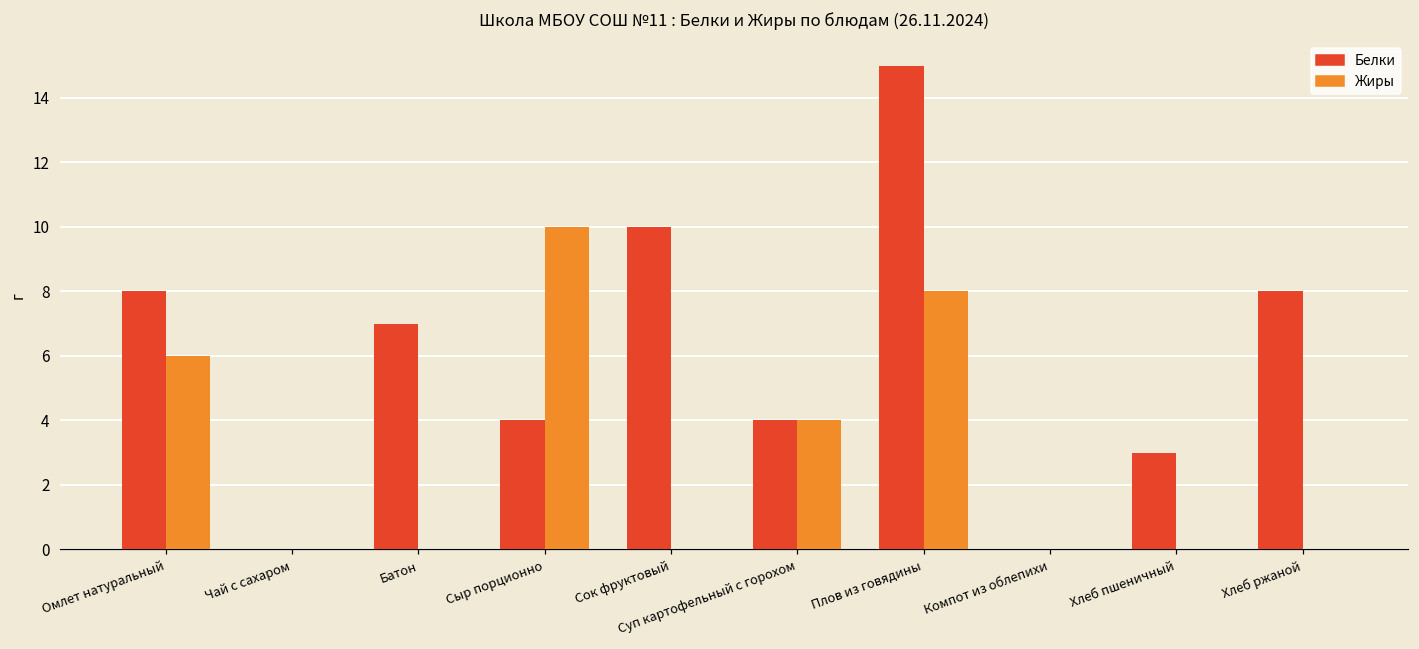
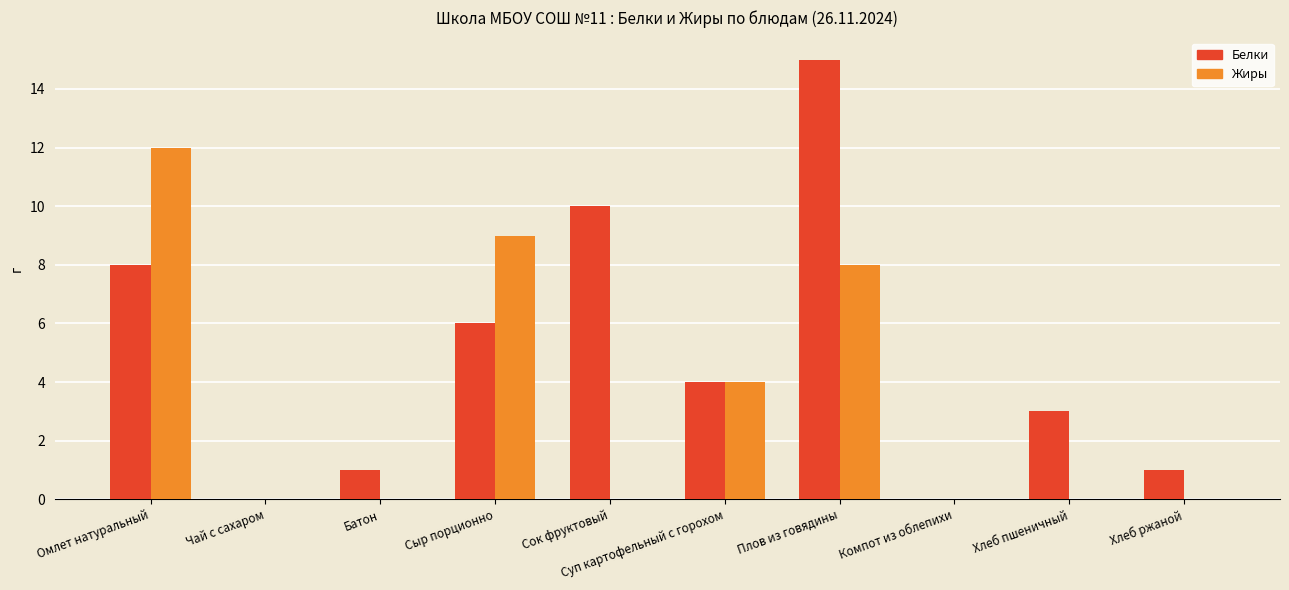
Жиры, Омлет натуральный: 6 -> 12
Белки, Батон: 7 -> 1
Белки, Сыр порционно: 4 -> 6
Жиры, Сыр порционно: 10 -> 9
Белки, Хлеб ржаной: 8 -> 1
